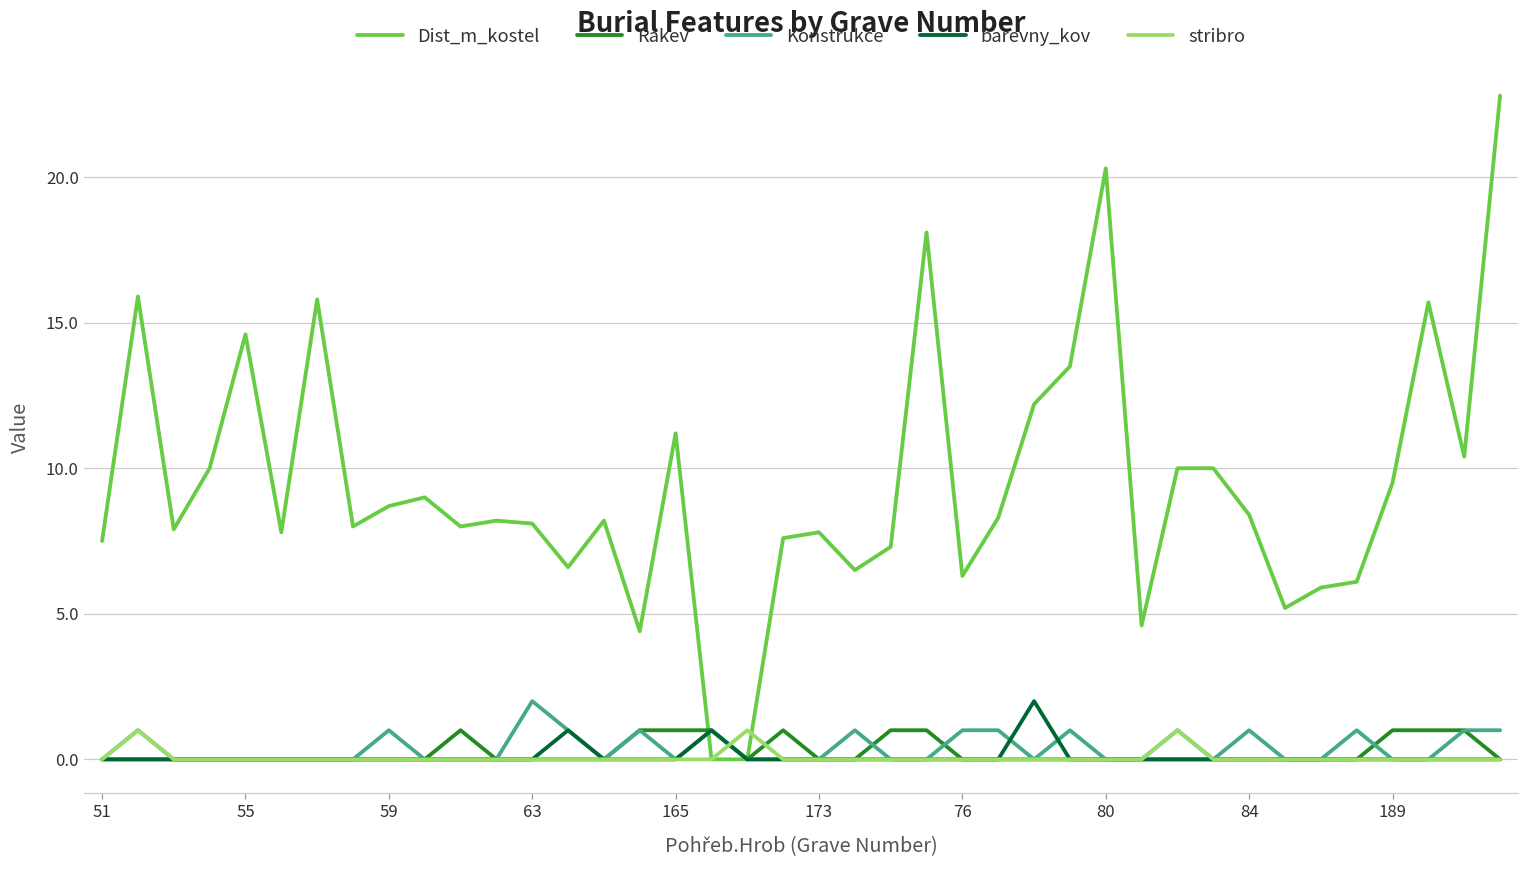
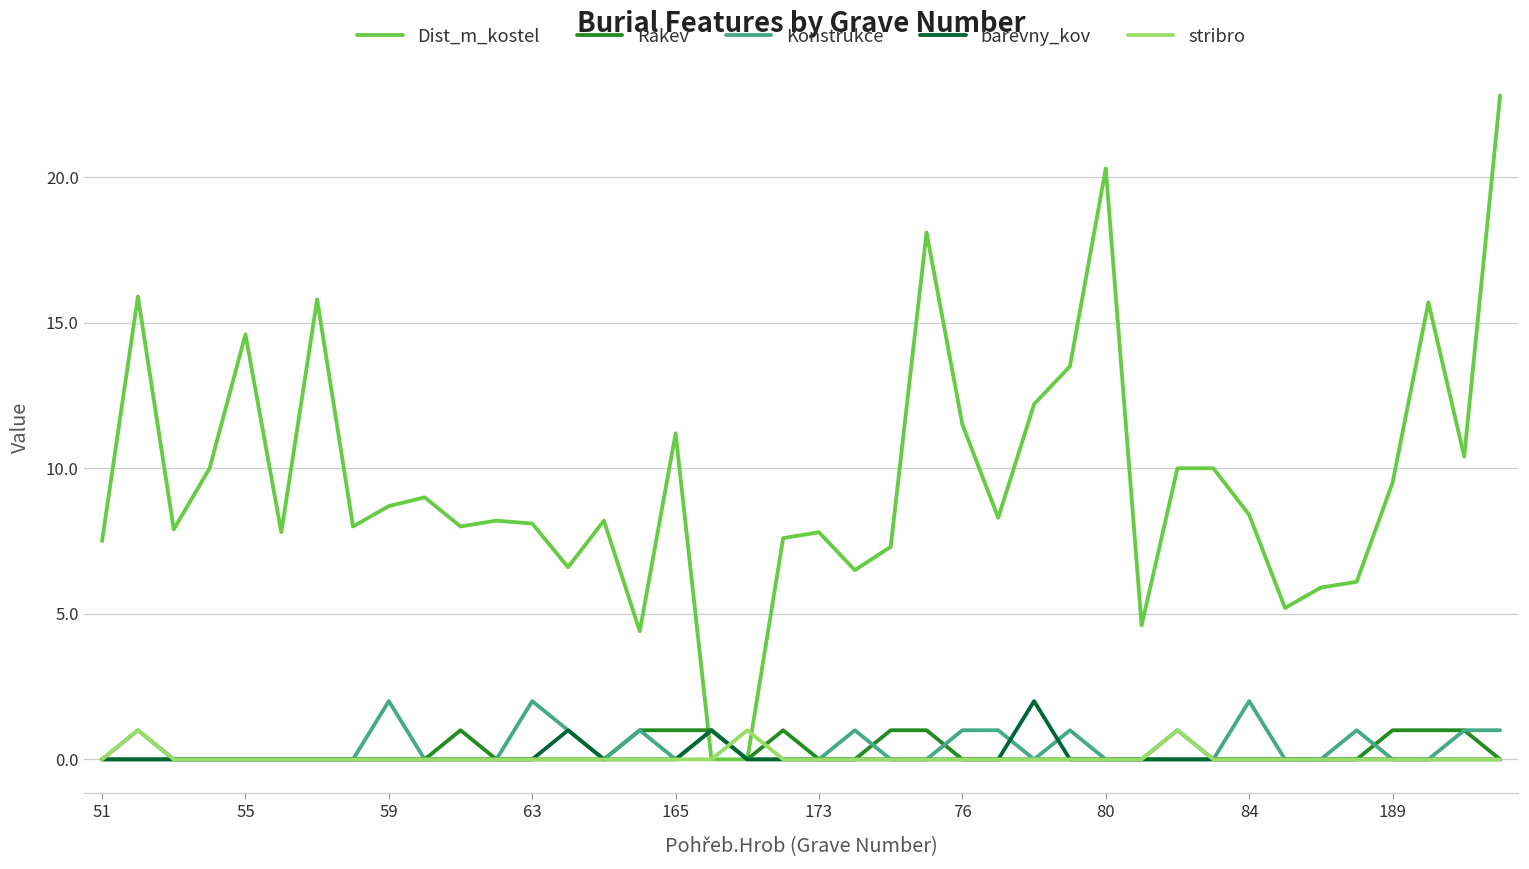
Konstrukce, 59: 1 -> 2
Dist_m_kostel, 76: 6.3 -> 11.5
Konstrukce, 84: 1 -> 2
